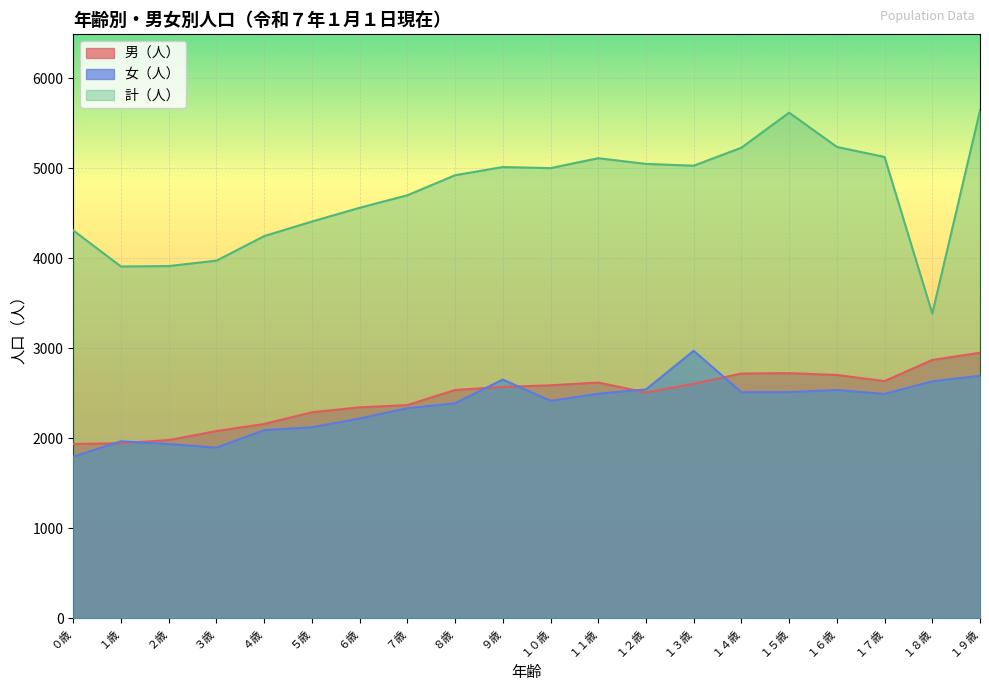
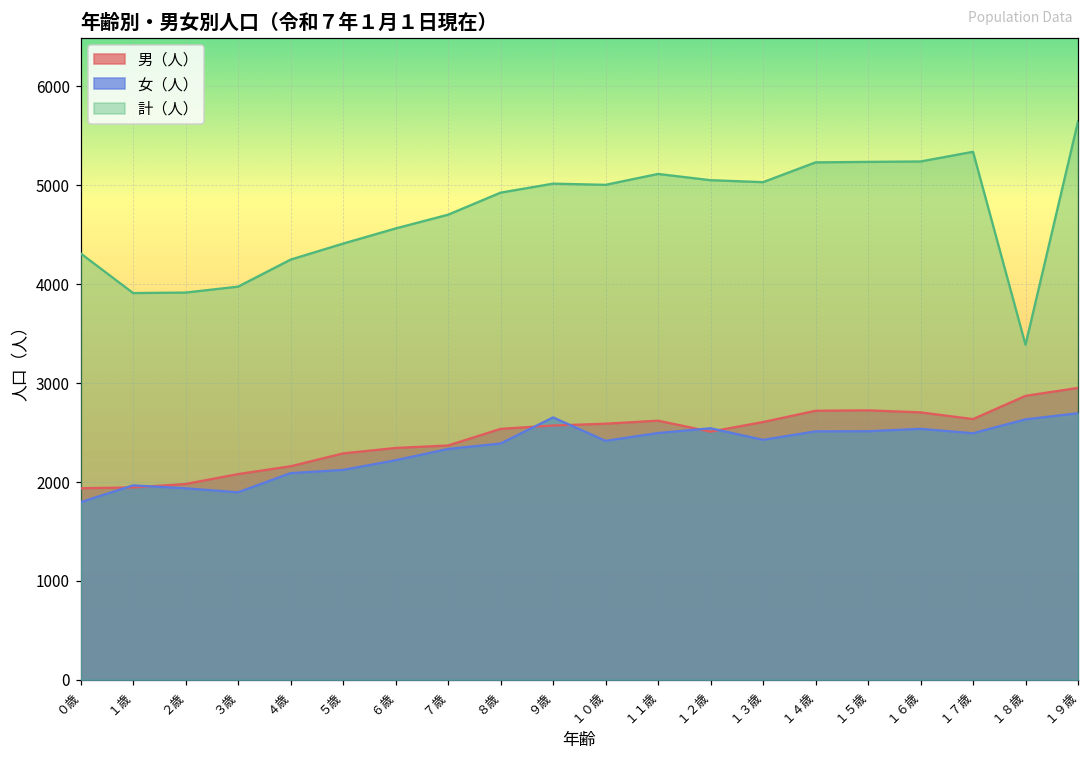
女（人）, １３歳: 3000 -> 2400
計（人）, １５歳: 5600 -> 5200
計（人）, １７歳: 5100 -> 5300
